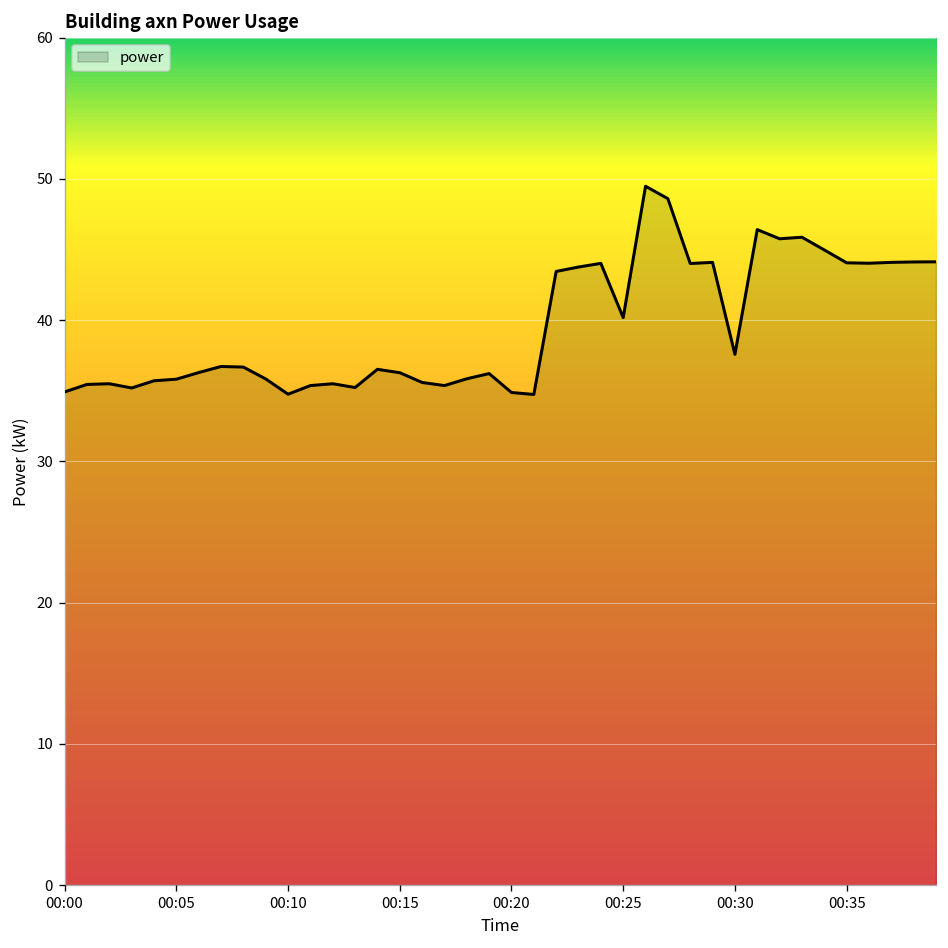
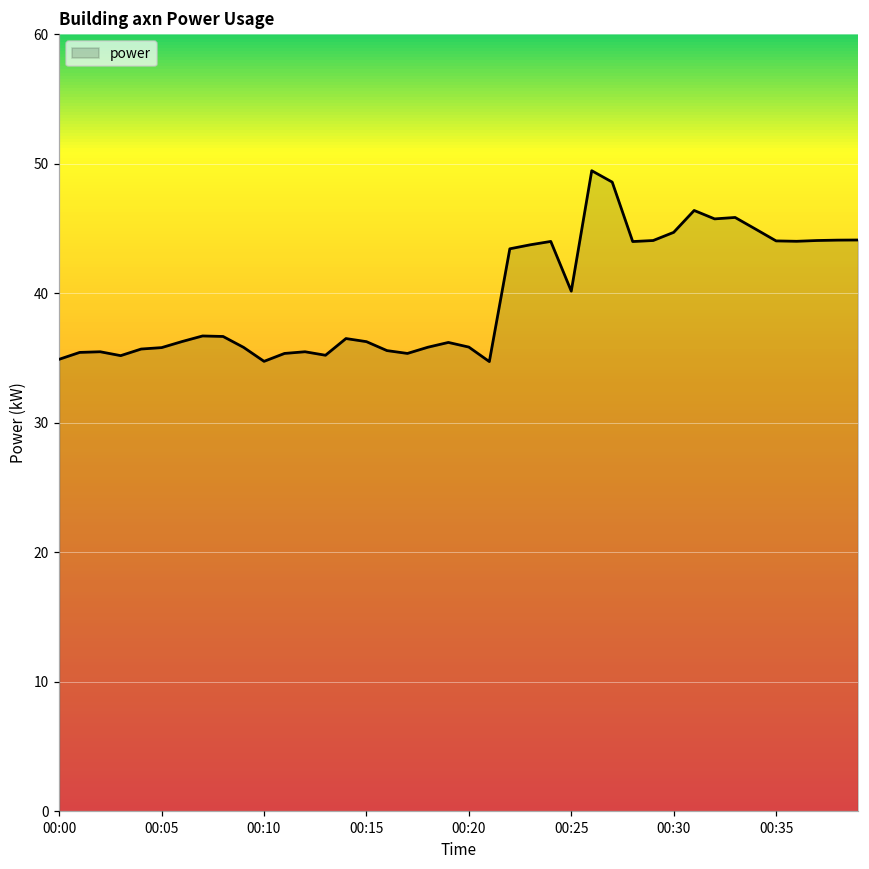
00:20: 34.9 -> 35.9
00:30: 37.6 -> 44.7
